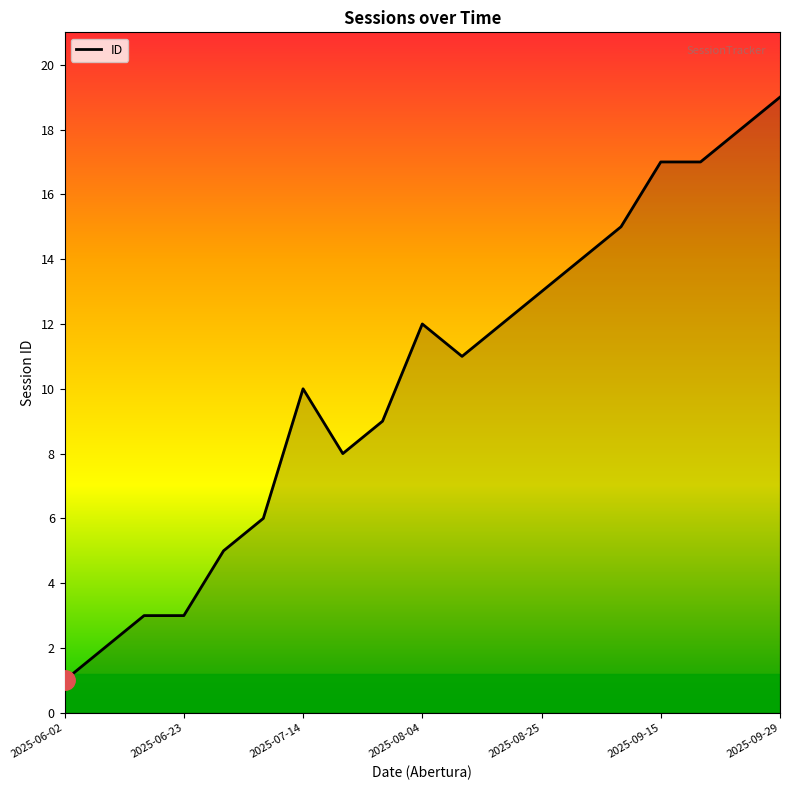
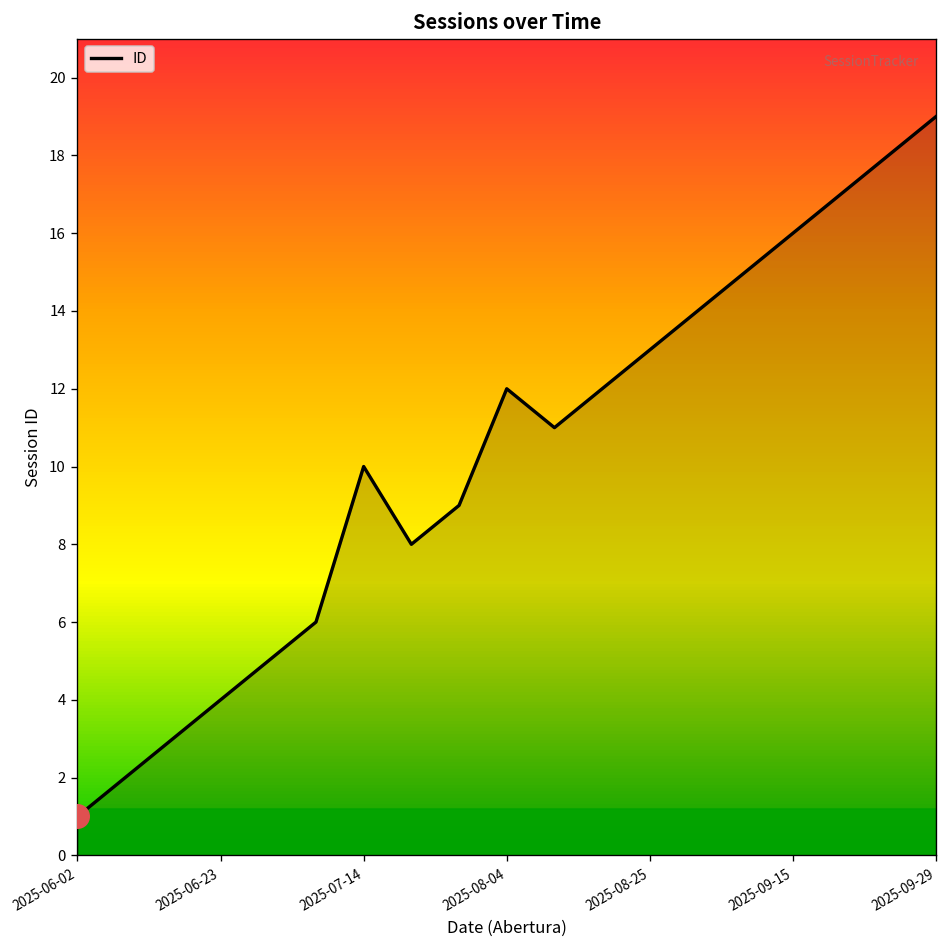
ID, 2025-06-23: 3.0 -> 4.0
ID, 2025-09-15: 17.0 -> 16.0
